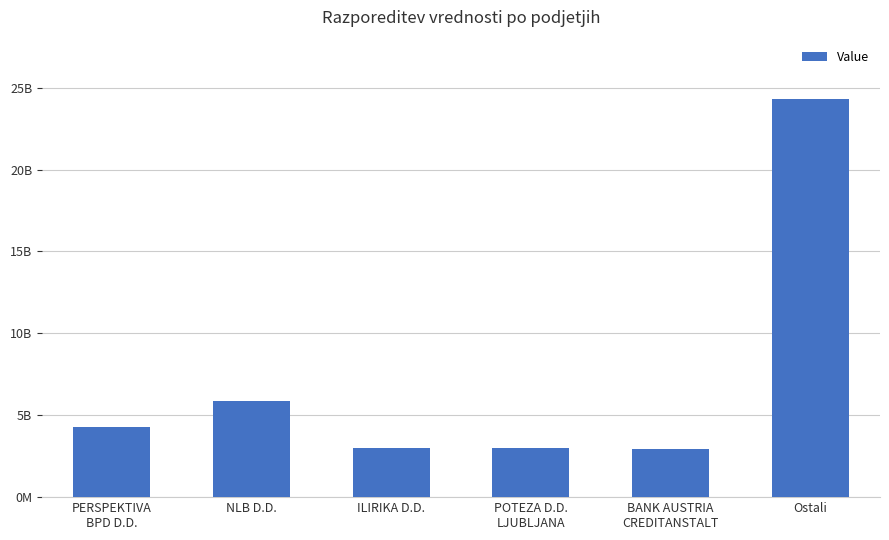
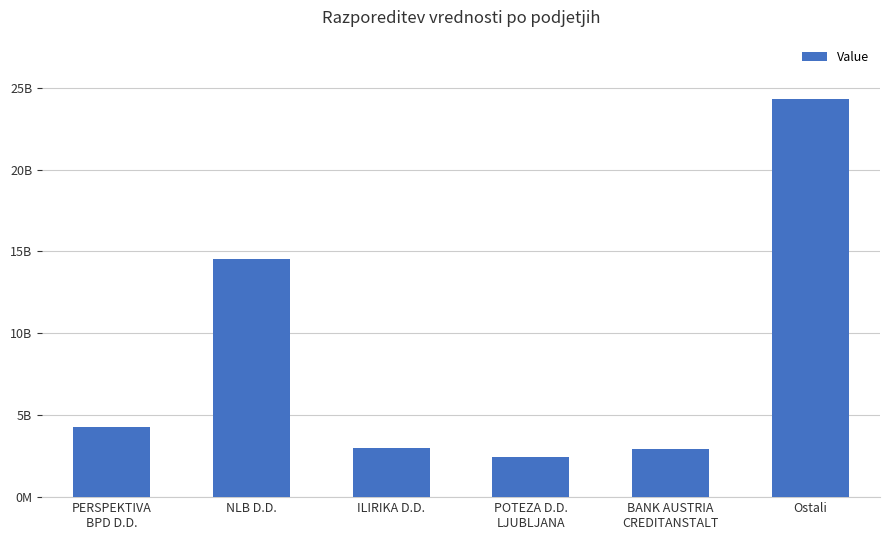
NLB D.D.: 5900000000 -> 14600000000
POTEZA D.D. LJUBLJANA: 3000000000 -> 2500000000
